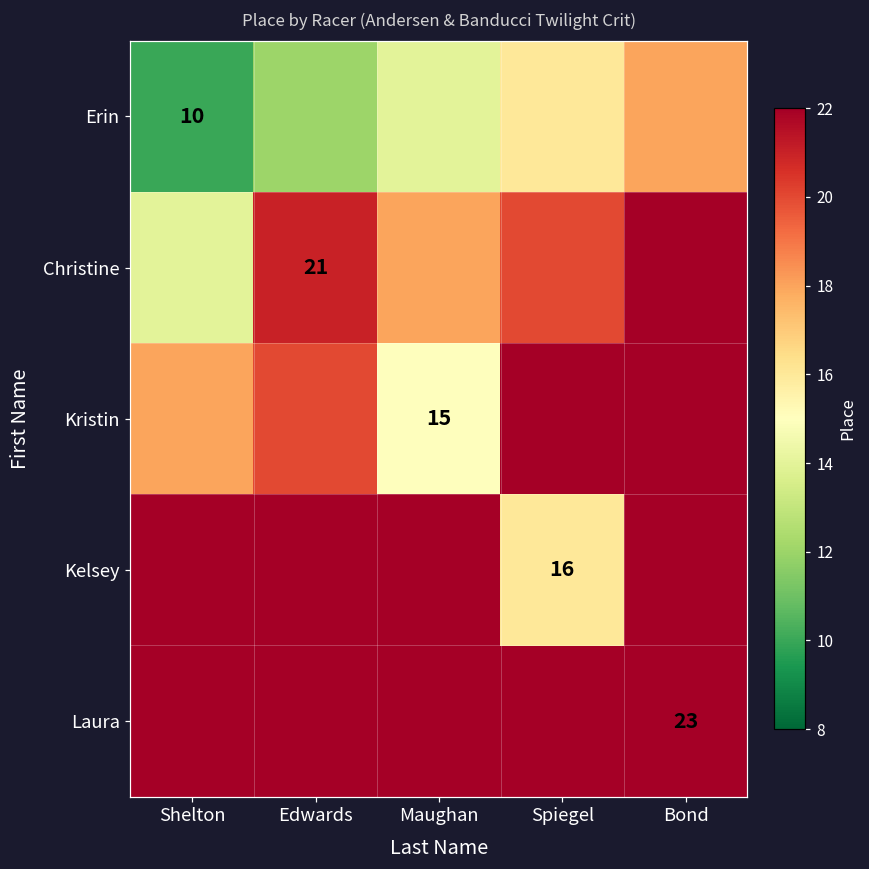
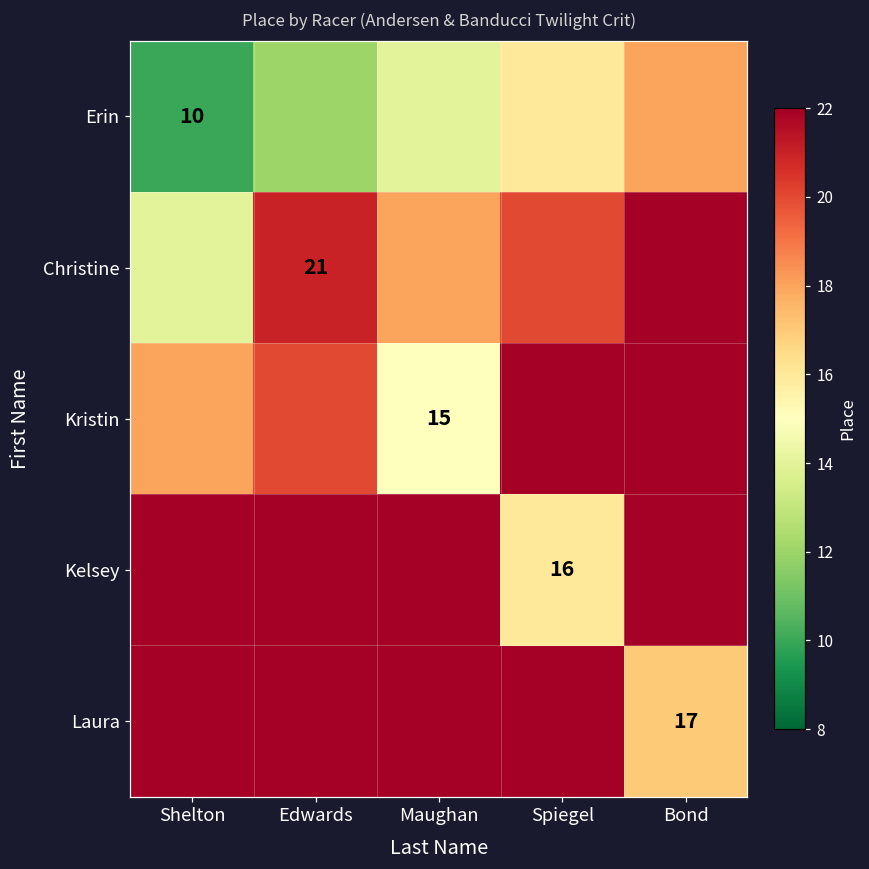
Laura, Bond: 23 -> 17
